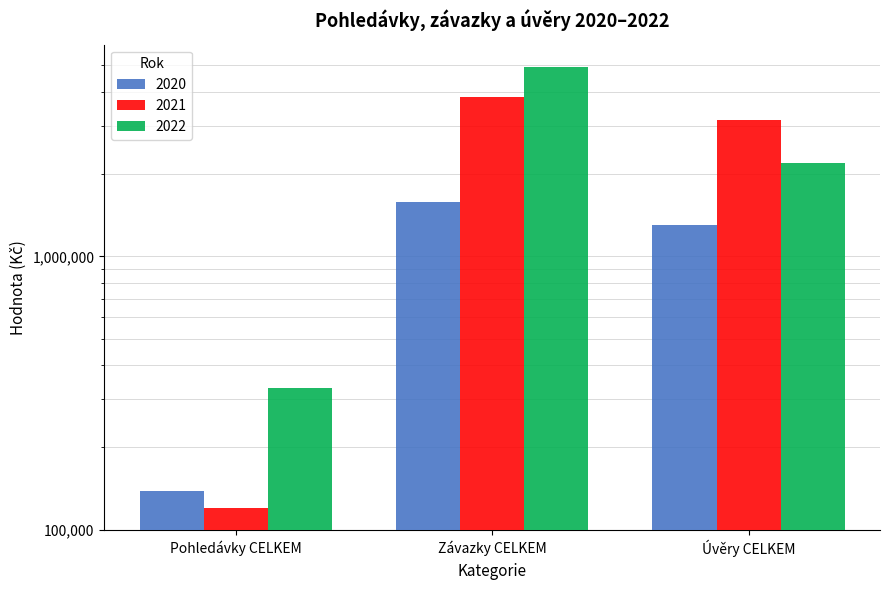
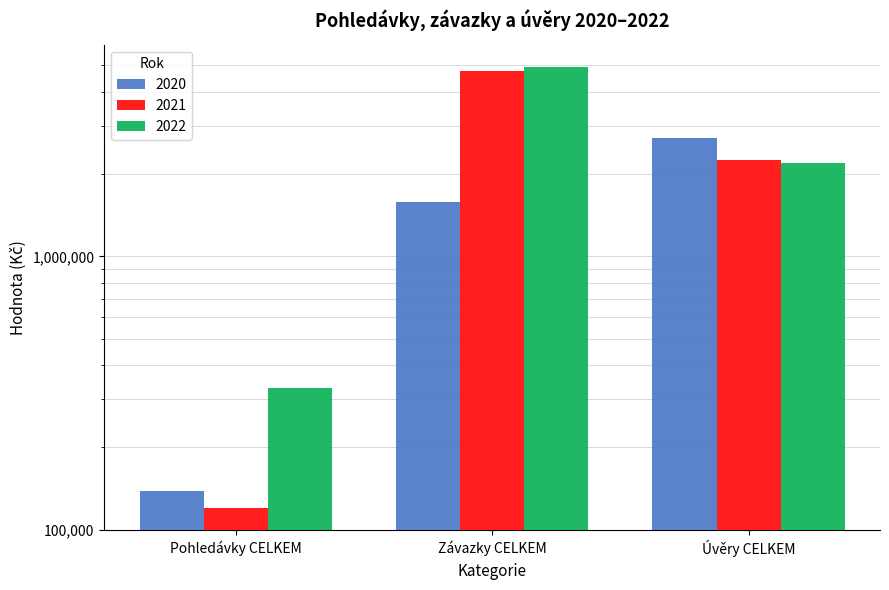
2021, Závazky CELKEM: 3,800,000 -> 4,800,000
2020, Úvěry CELKEM: 1,300,000 -> 2,700,000
2021, Úvěry CELKEM: 3,100,000 -> 2,300,000
